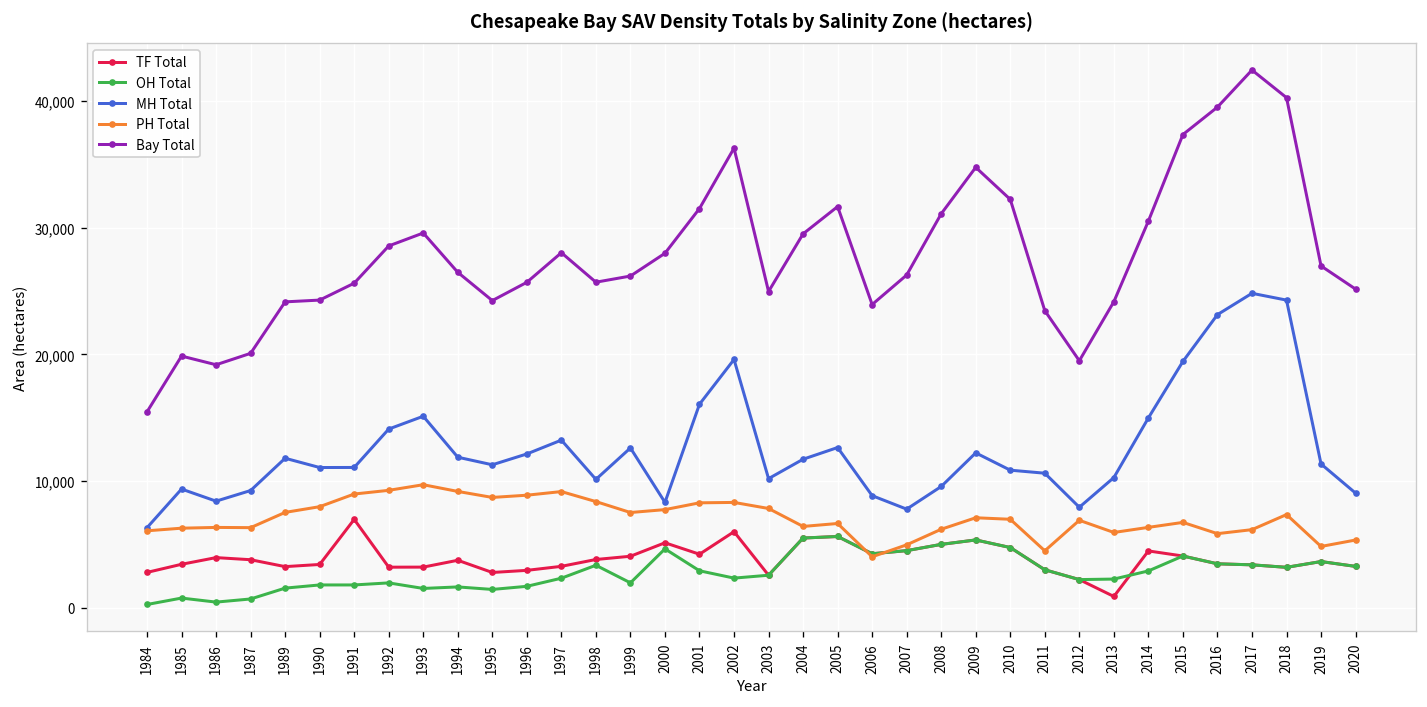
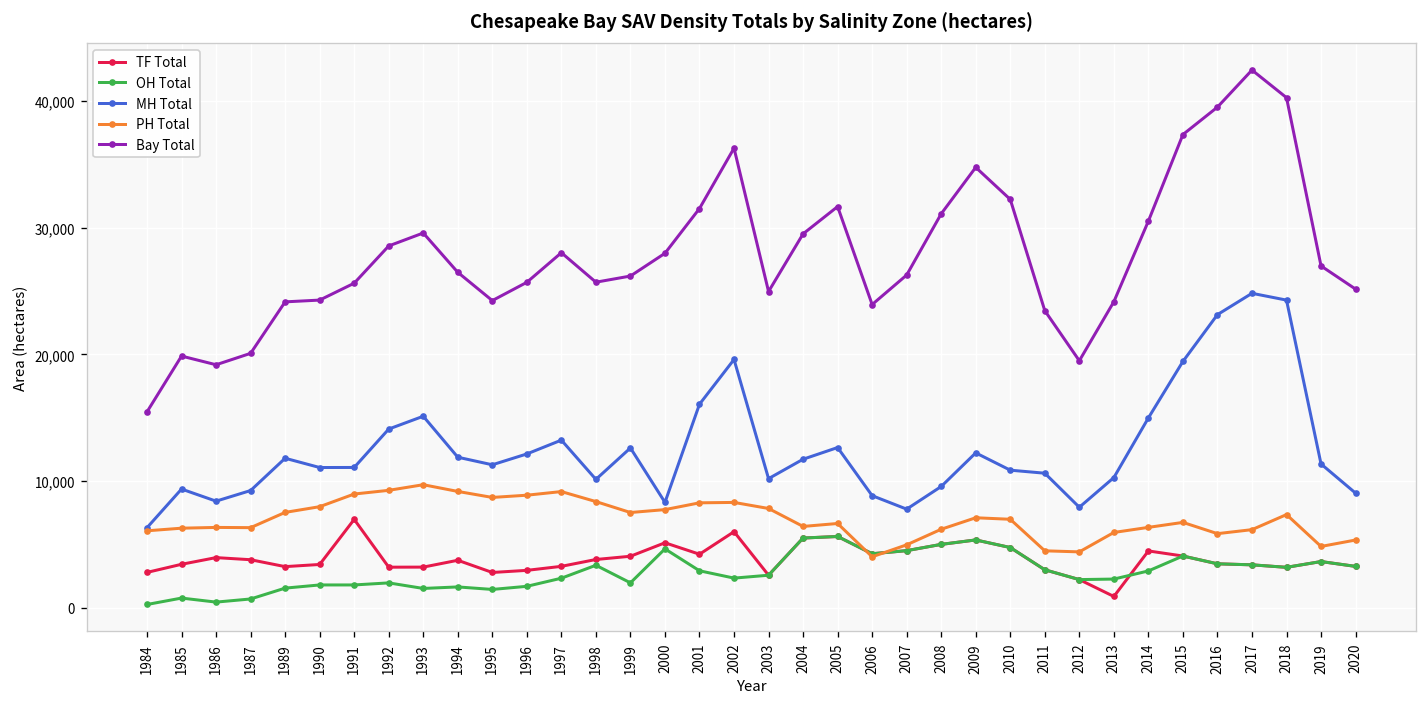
PH Total, 2012: 6,900 -> 4,400
